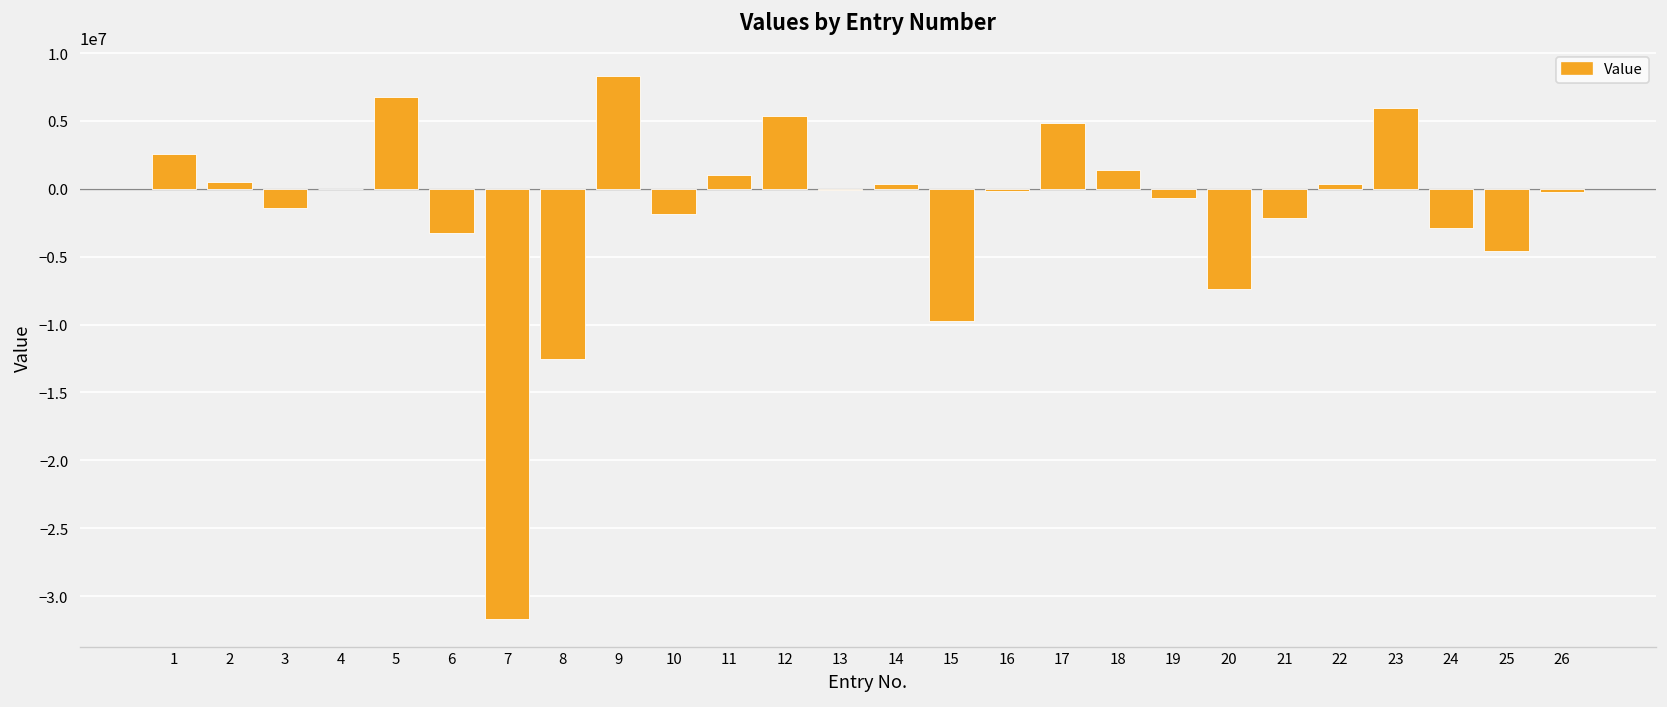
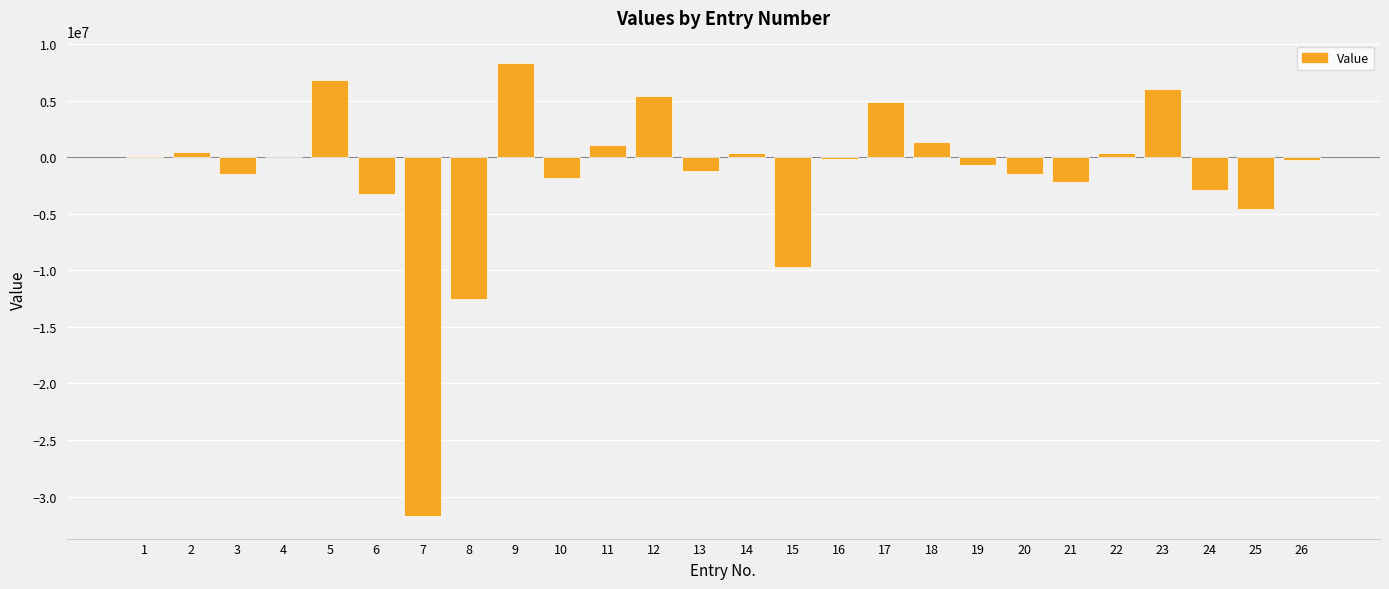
1: 2600000 -> 100000
13: -100000 -> -1200000
20: -7400000 -> -1500000
